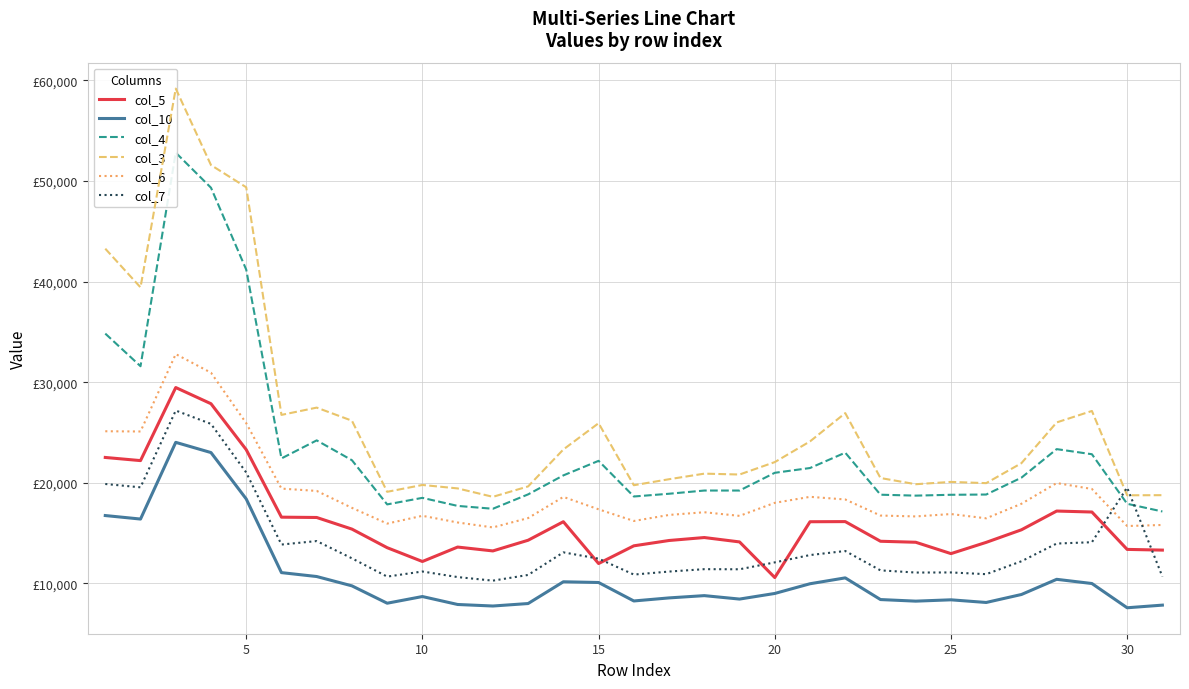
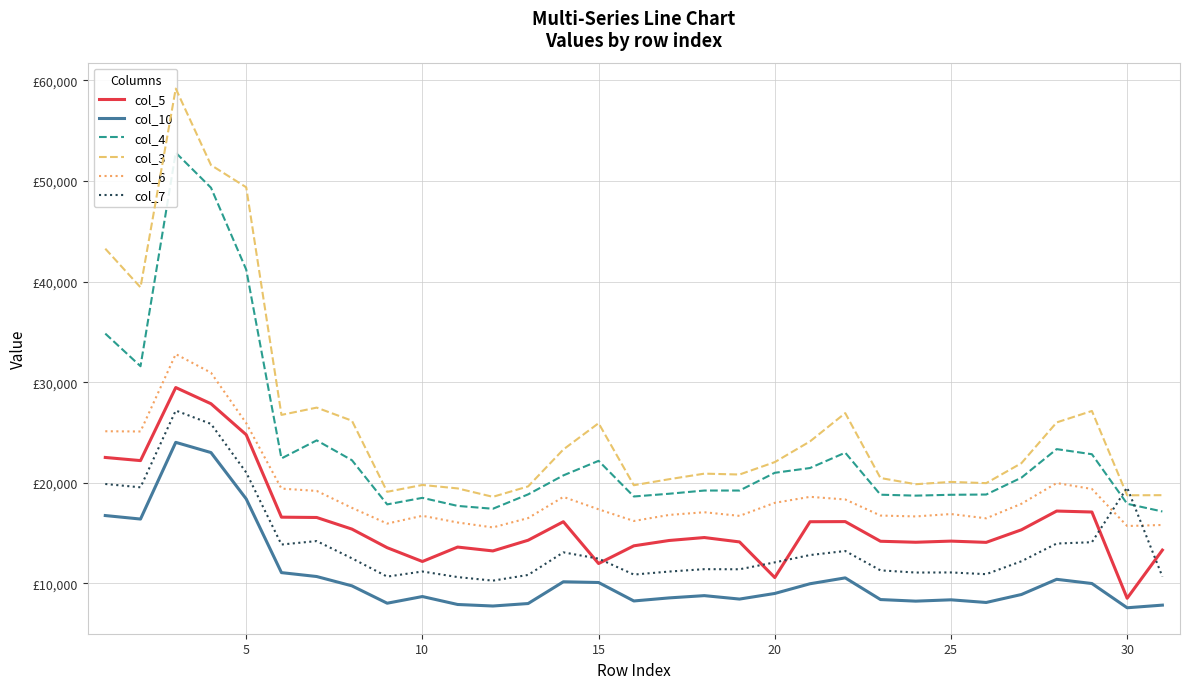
col_5, 5: £23,300 -> £24,800
col_5, 25: £13,000 -> £14,200
col_5, 30: £13,400 -> £8,500
